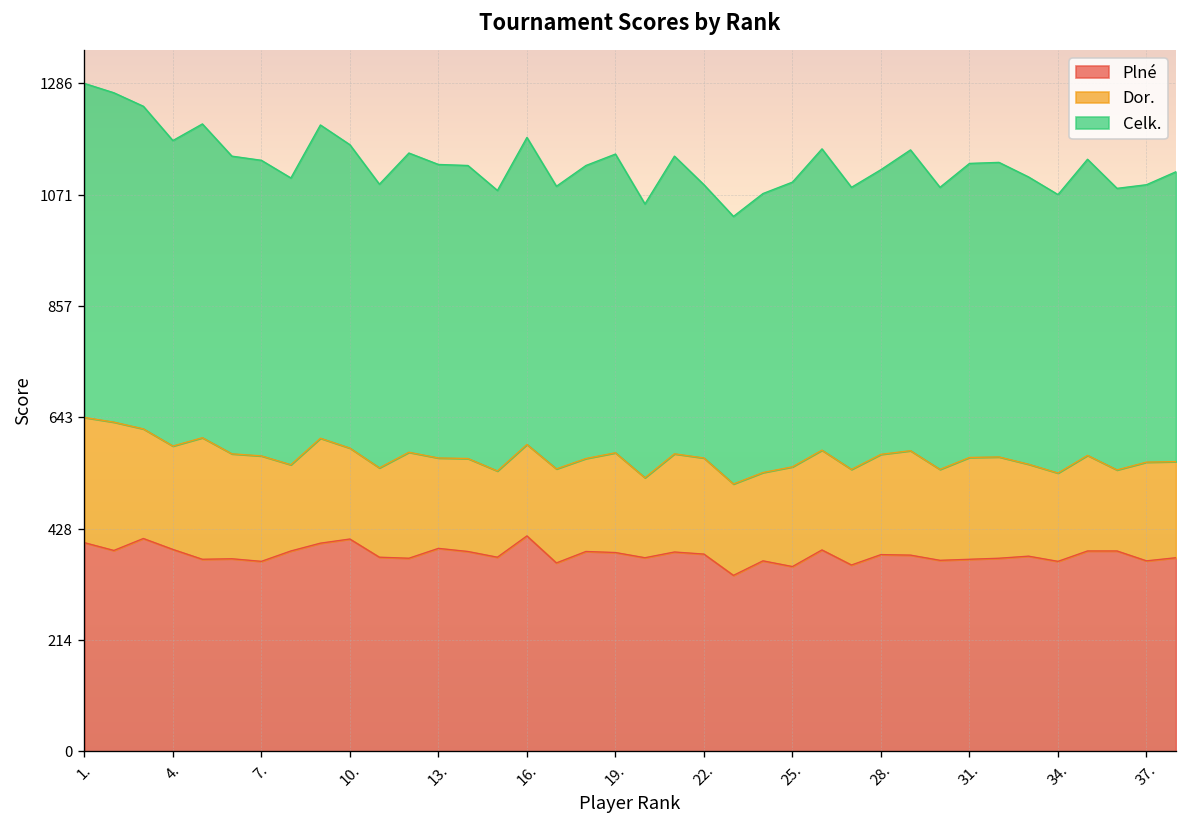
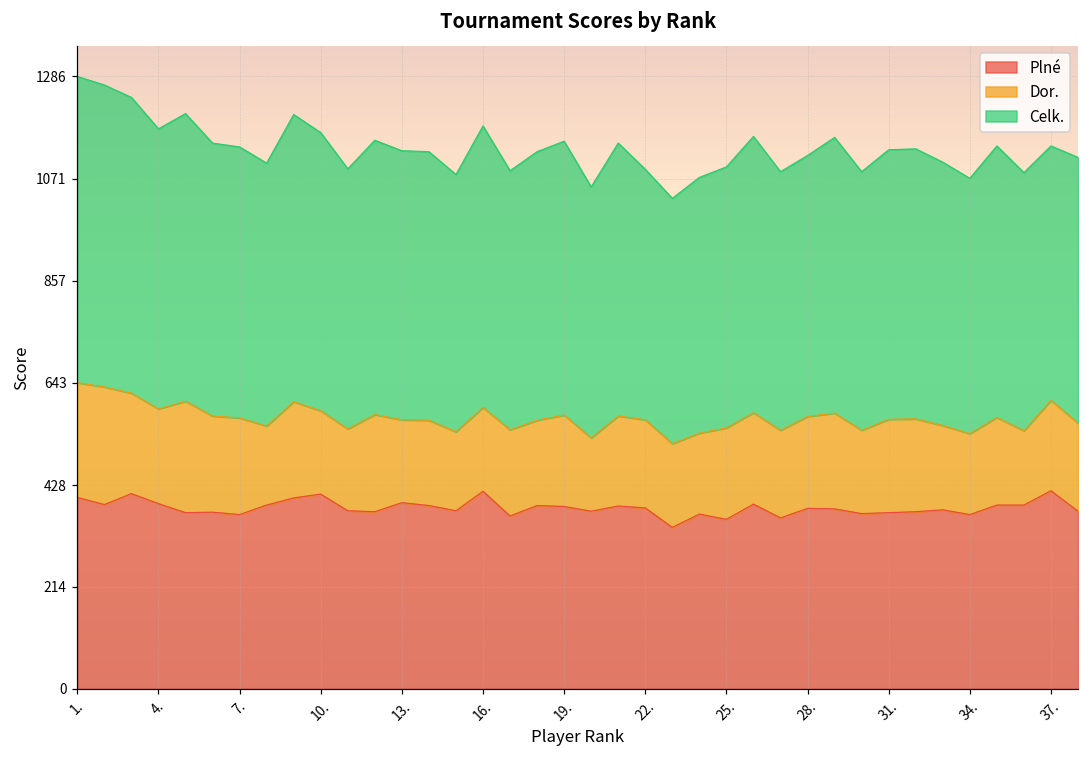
Plné, 37.: 370 -> 420
